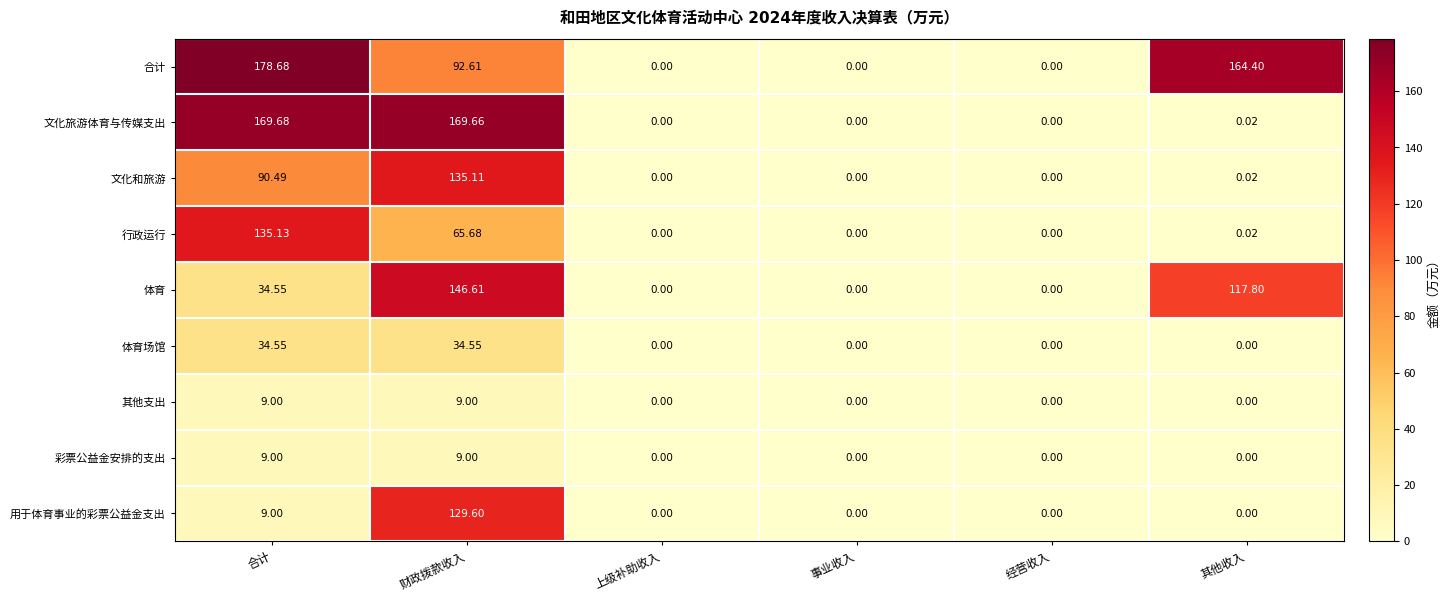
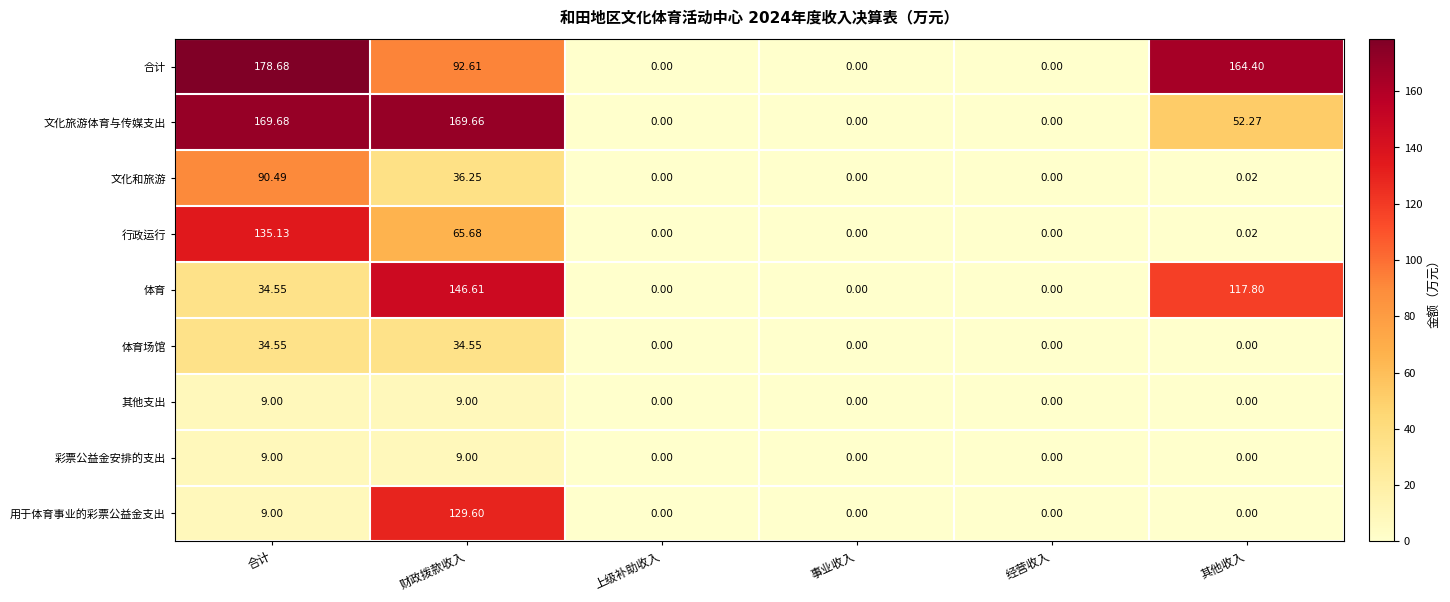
文化旅游体育与传媒支出, 其他收入: 0.02 -> 52.27
文化和旅游, 财政拨款收入: 135.11 -> 36.25
